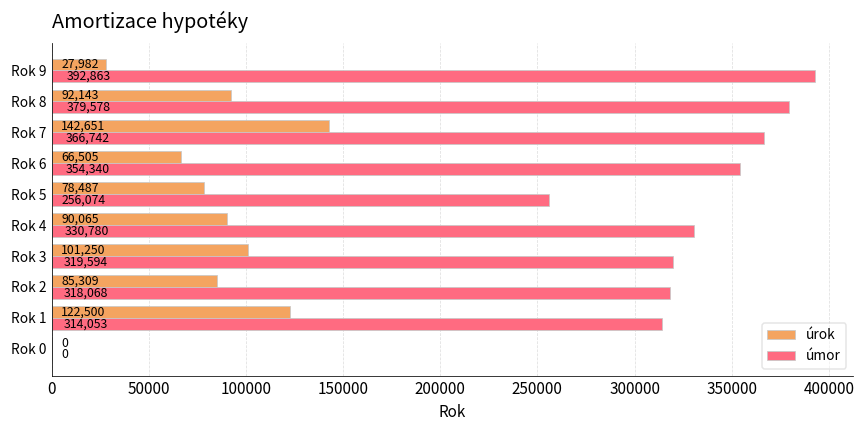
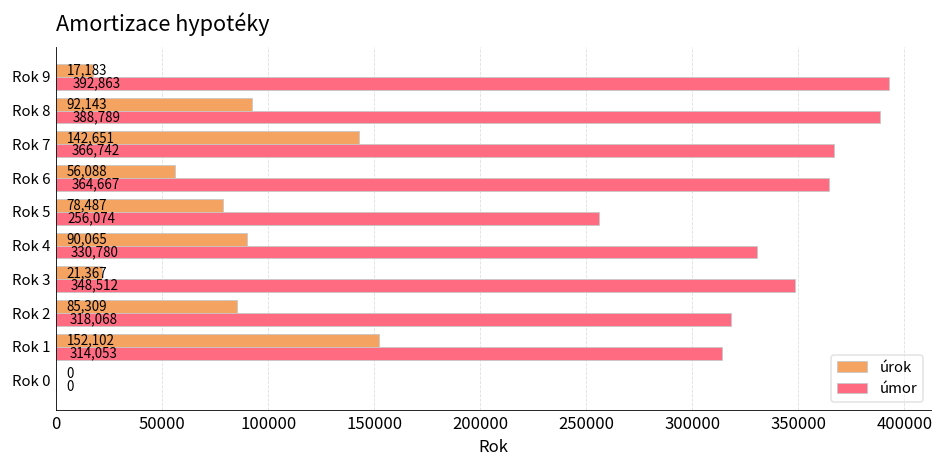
úrok, Rok 9: 27,982 -> 17,183
úmor, Rok 8: 379,578 -> 388,789
úrok, Rok 6: 66,505 -> 56,088
úmor, Rok 6: 354,340 -> 364,667
úrok, Rok 3: 101,250 -> 21,367
úmor, Rok 3: 319,594 -> 348,512
úrok, Rok 1: 122,500 -> 152,102
